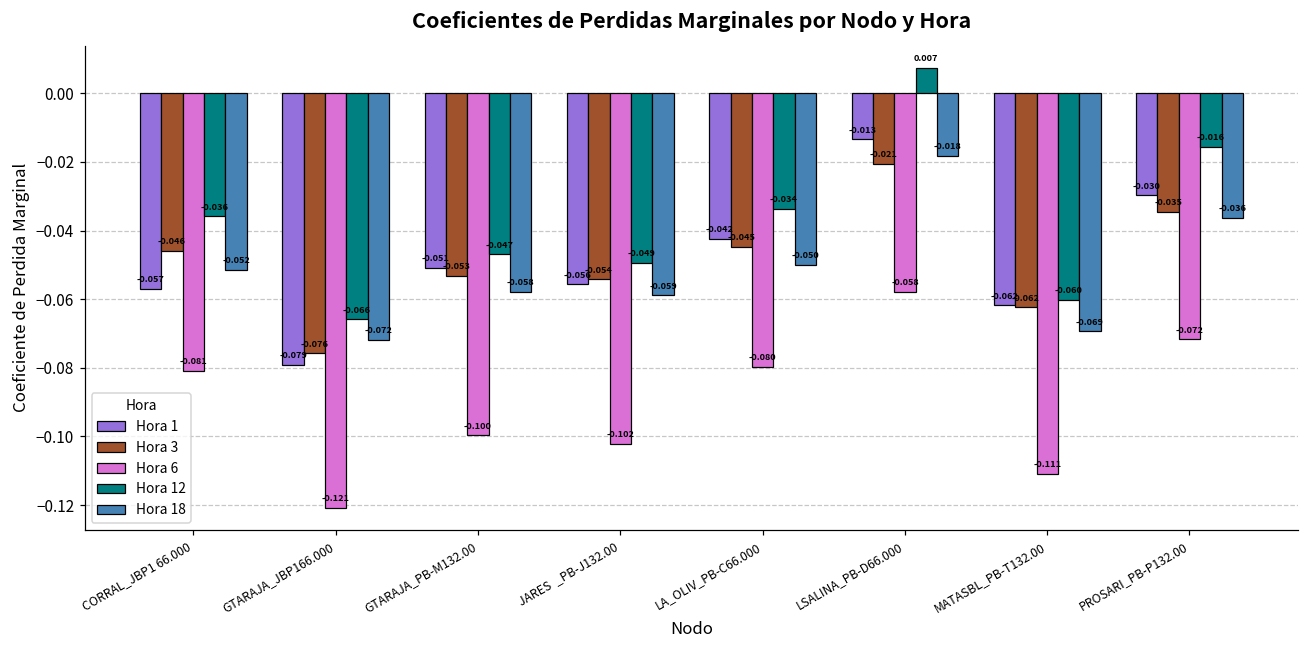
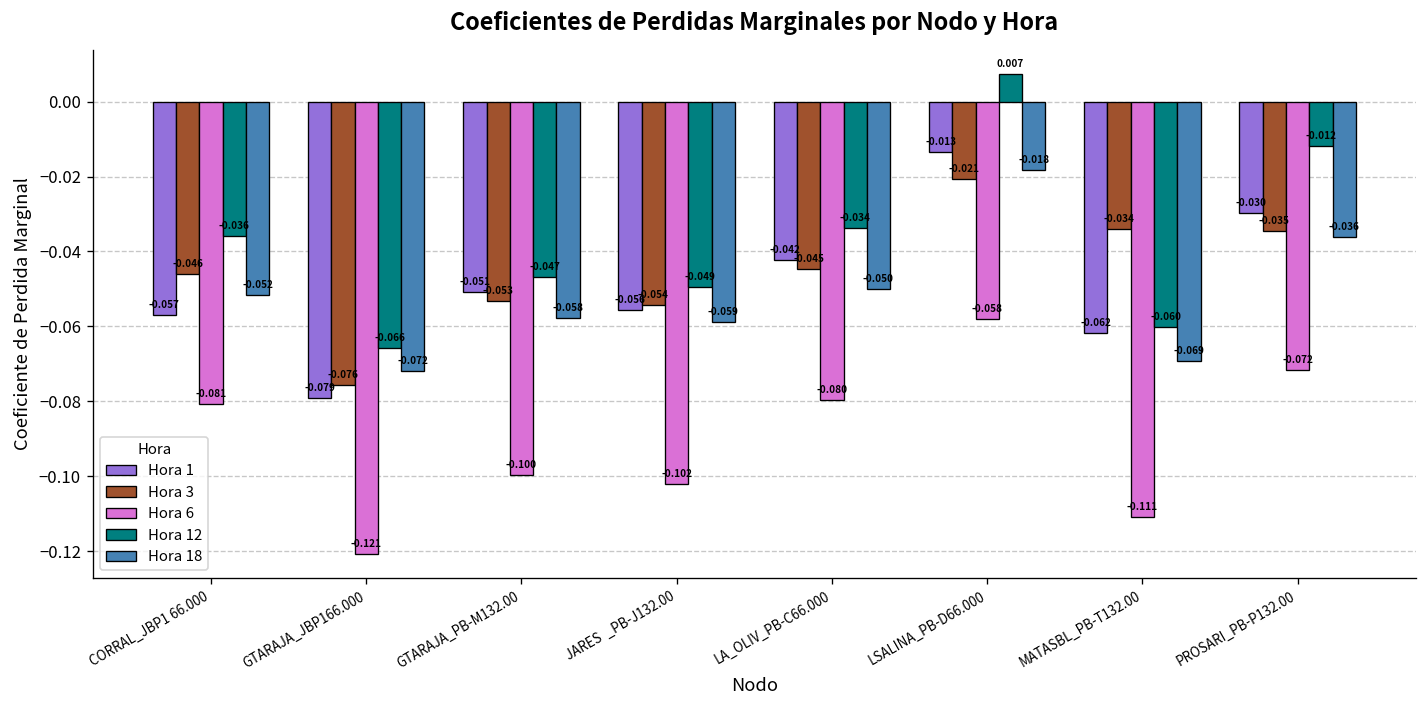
Hora 3, MATASBL_PB-T132.00: -0.062 -> -0.034
Hora 12, PROSARI_PB-P132.00: -0.016 -> -0.012
